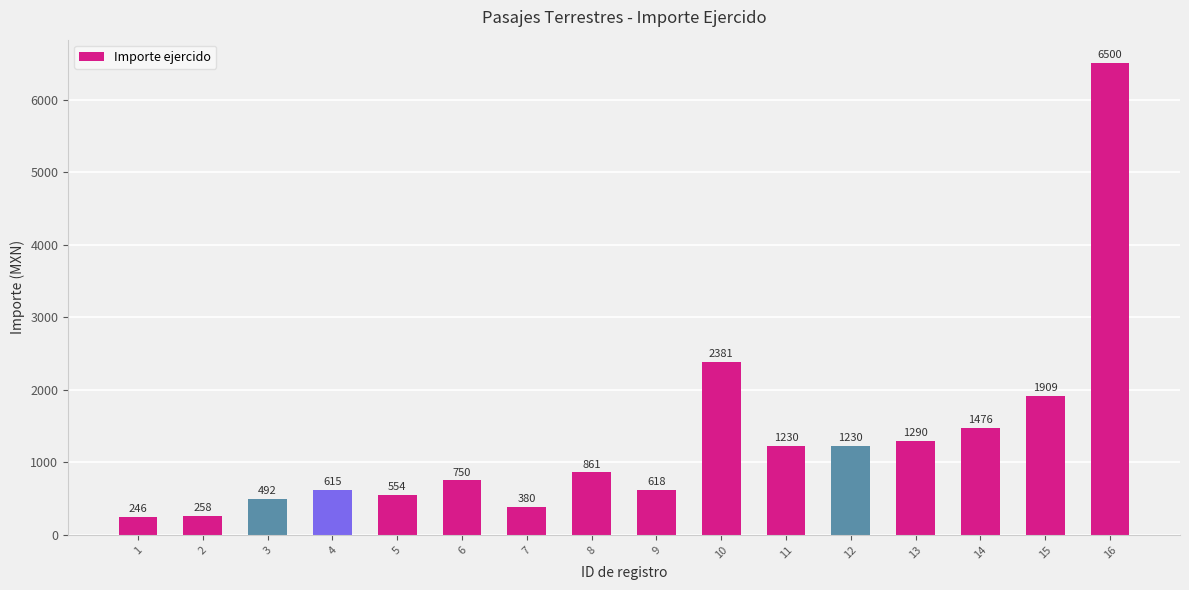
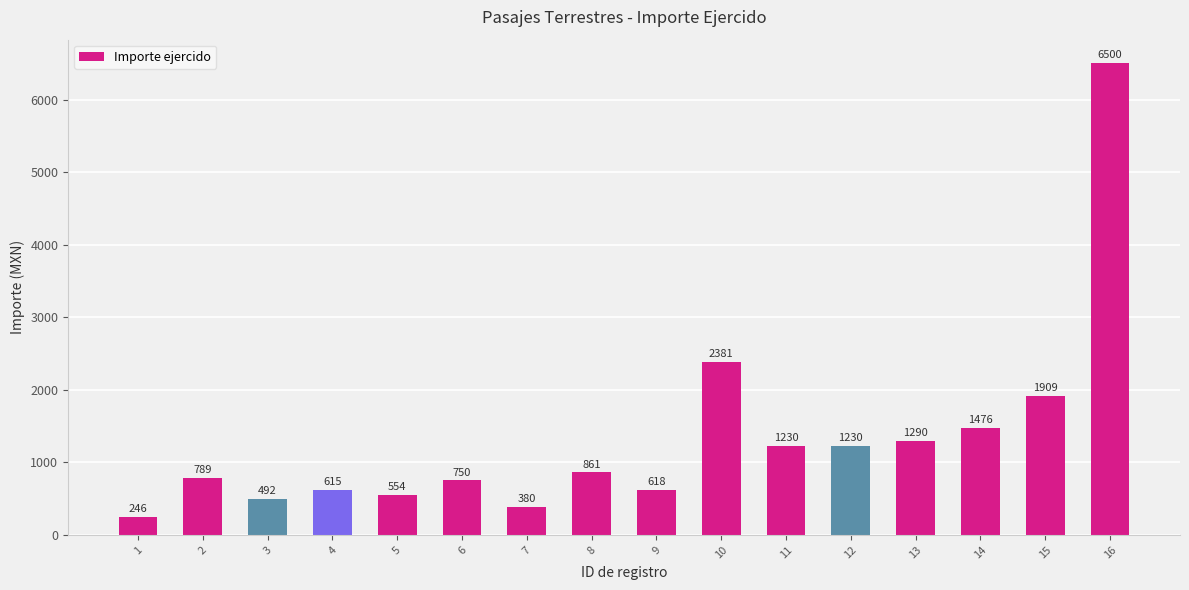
2: 258 -> 789
